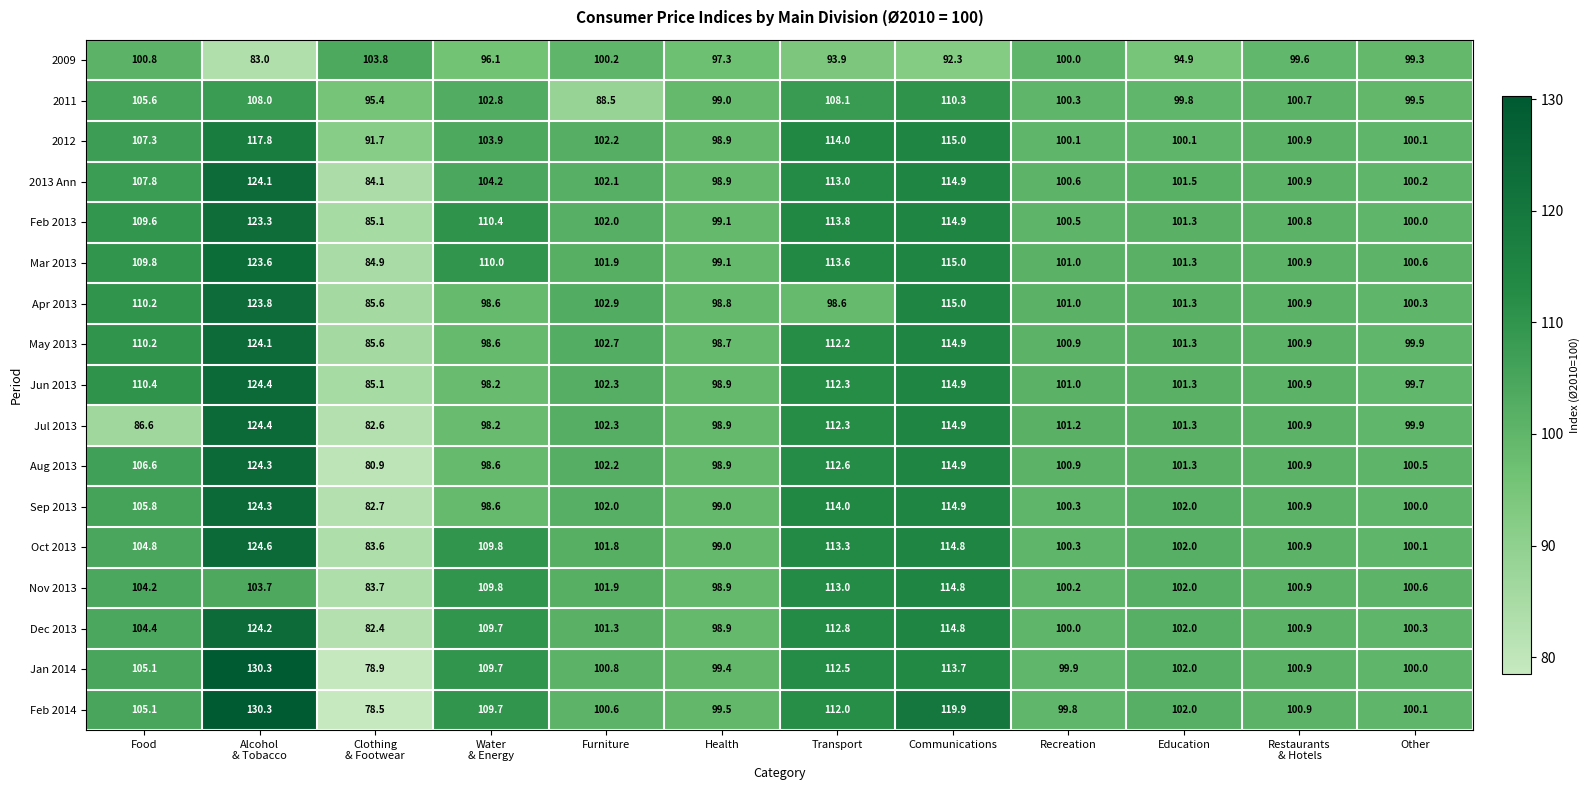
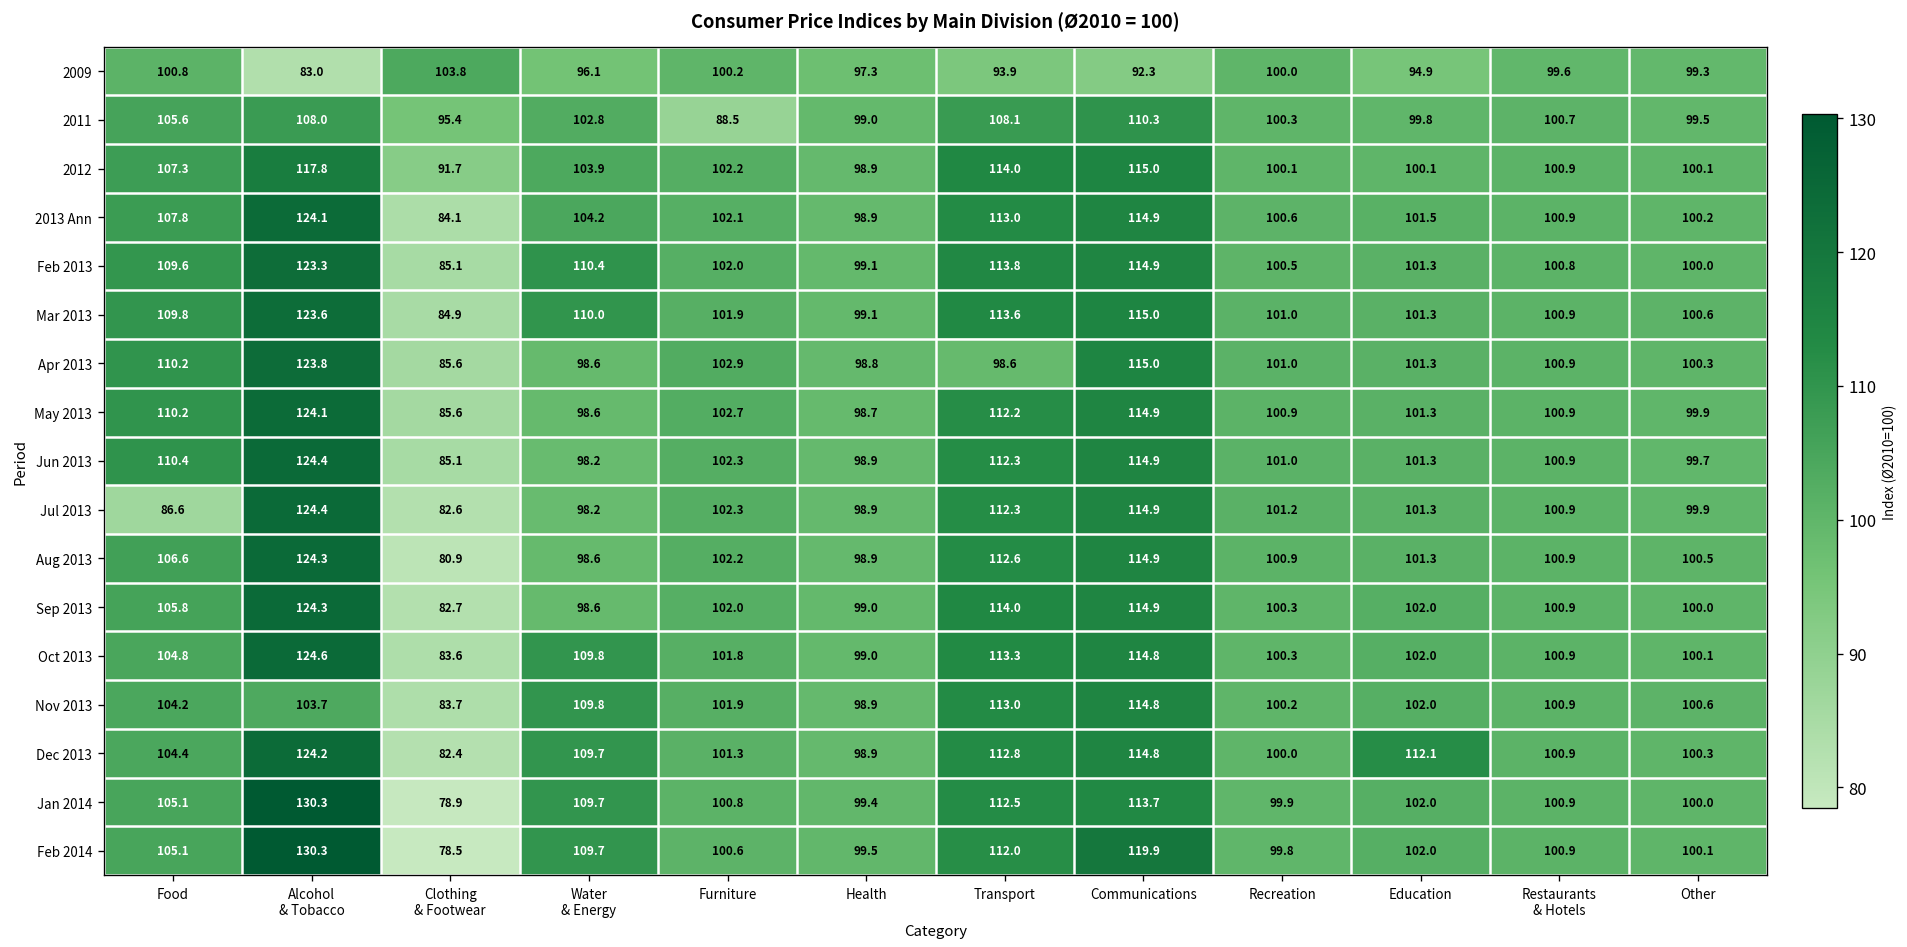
Dec 2013, Education: 102.0 -> 112.1
